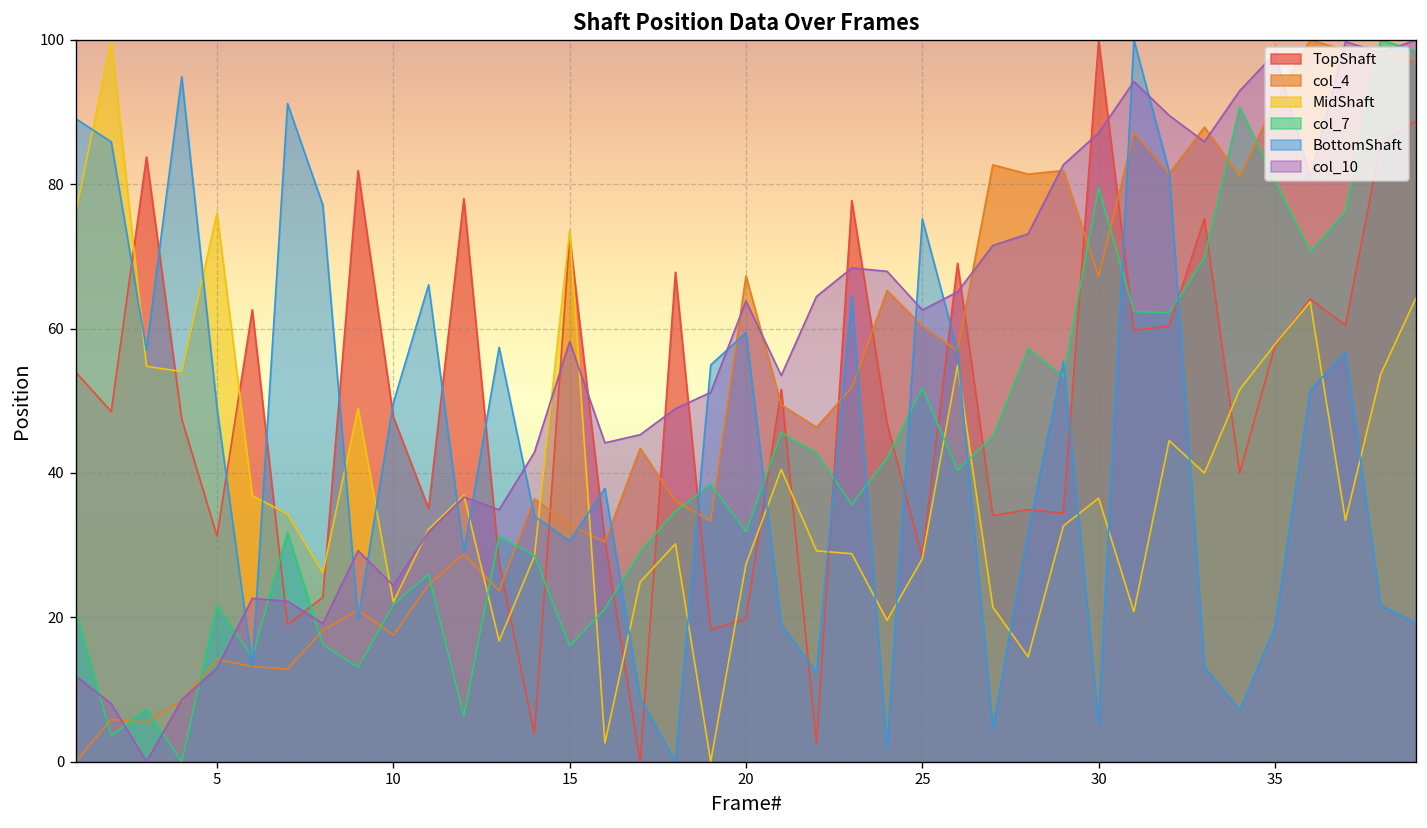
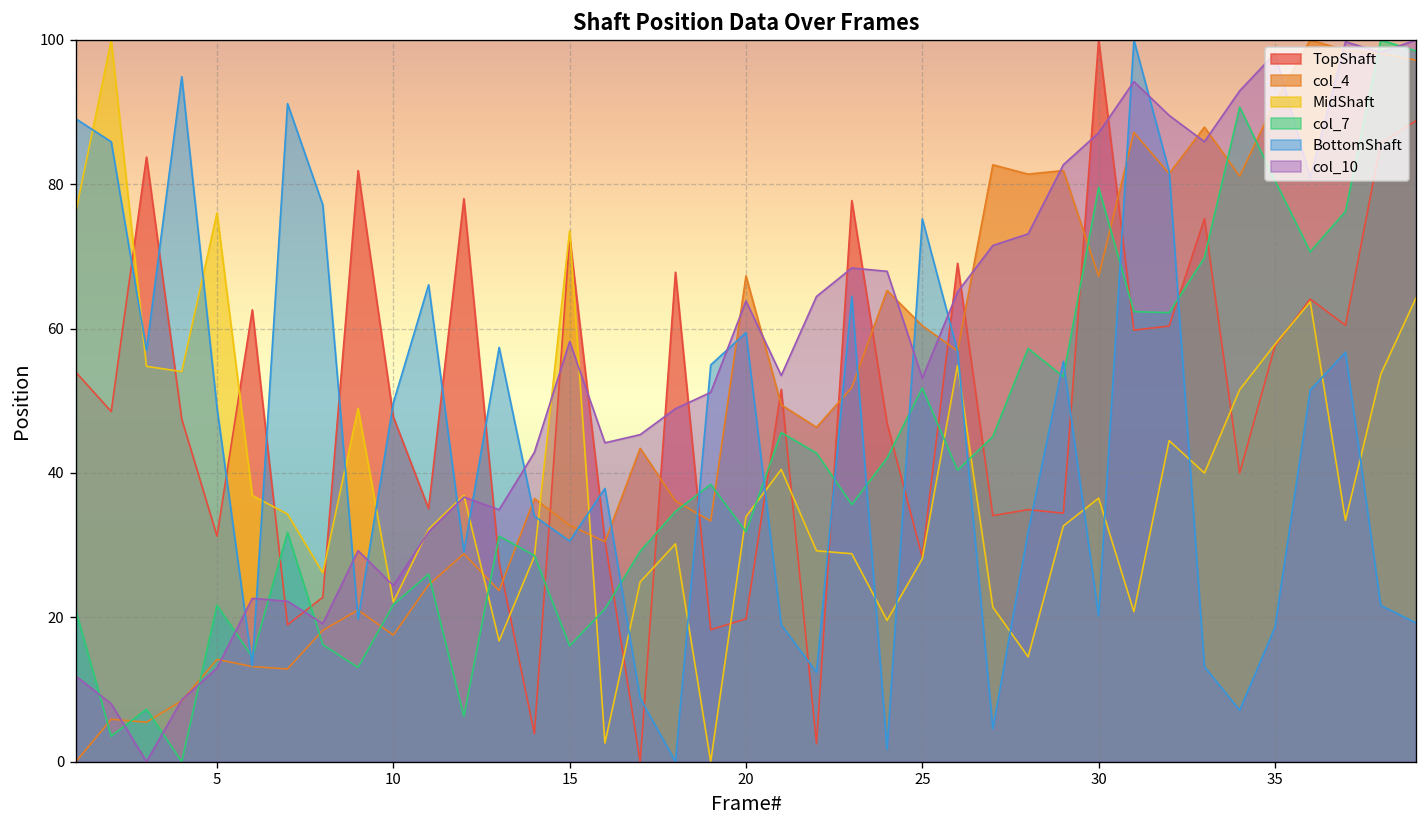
MidShaft, 20: 27 -> 34
col_10, 25: 63 -> 53
BottomShaft, 30: 5 -> 20
